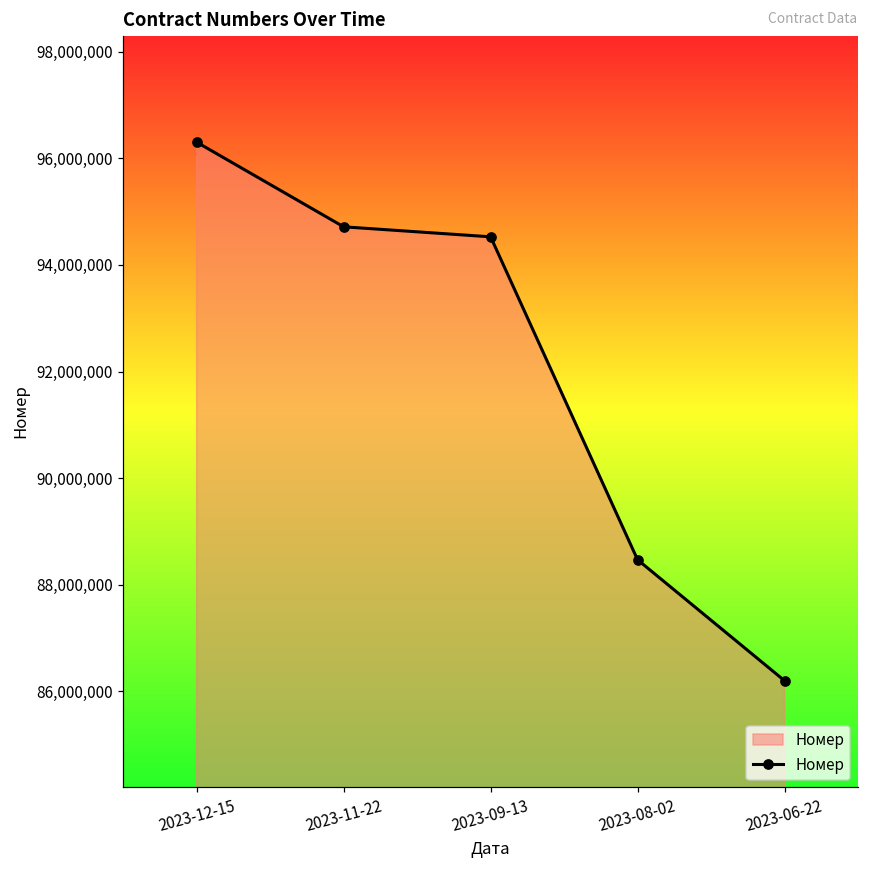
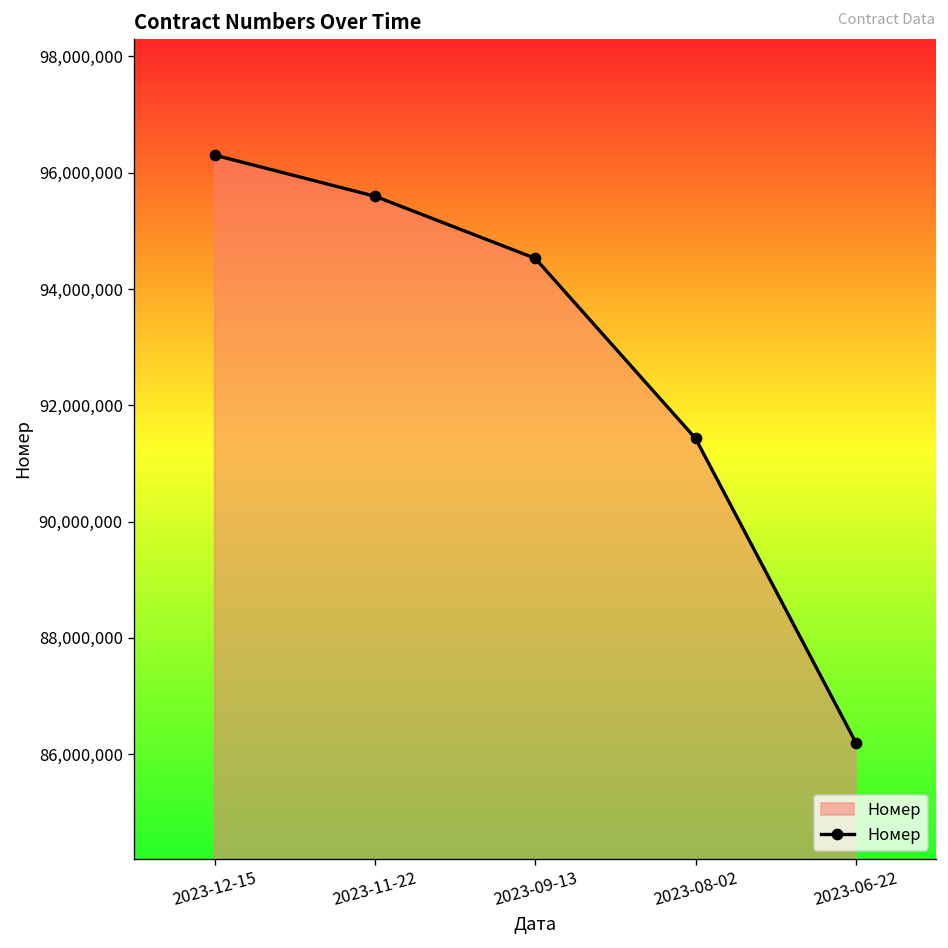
2023-11-22: 94,700,000 -> 95,600,000
2023-08-02: 88,500,000 -> 91,400,000
